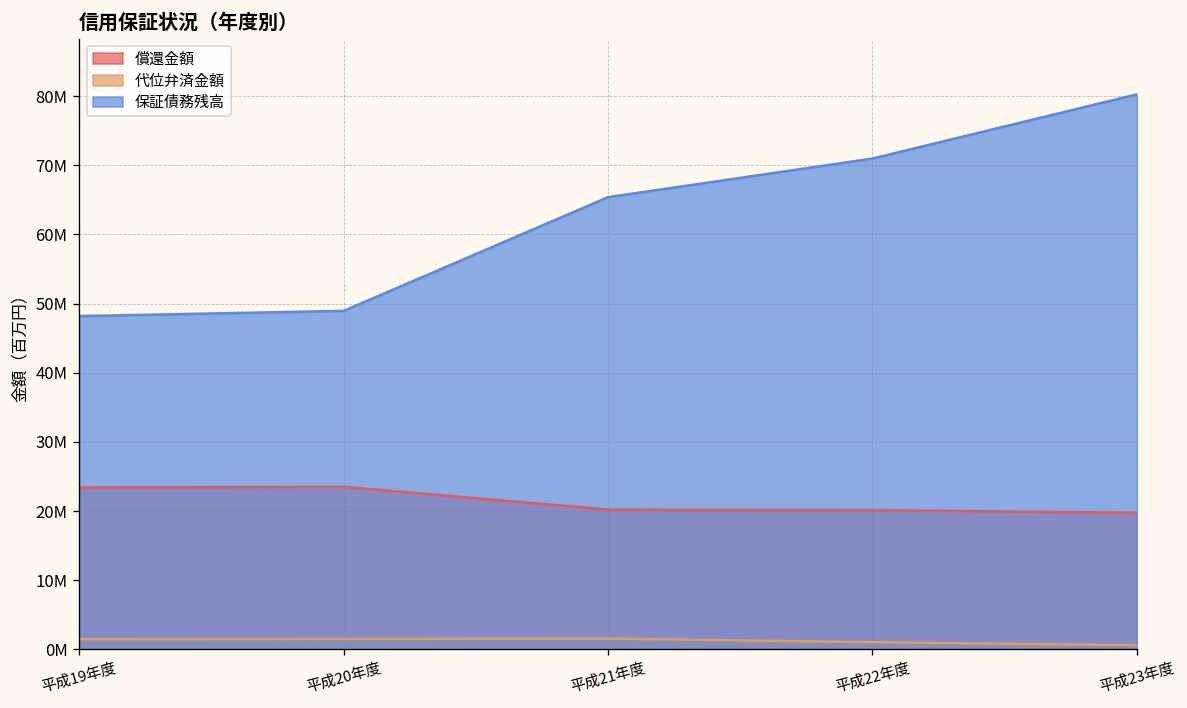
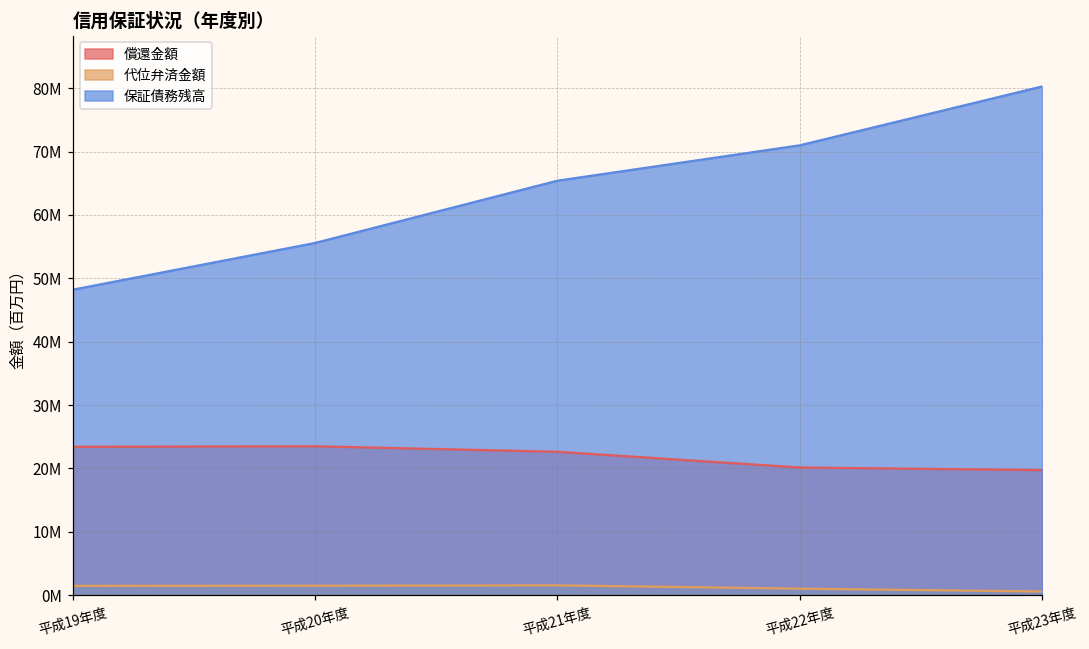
保証債務残高, 平成20年度: 49000000 -> 56000000
償還金額, 平成21年度: 20000000 -> 23000000
